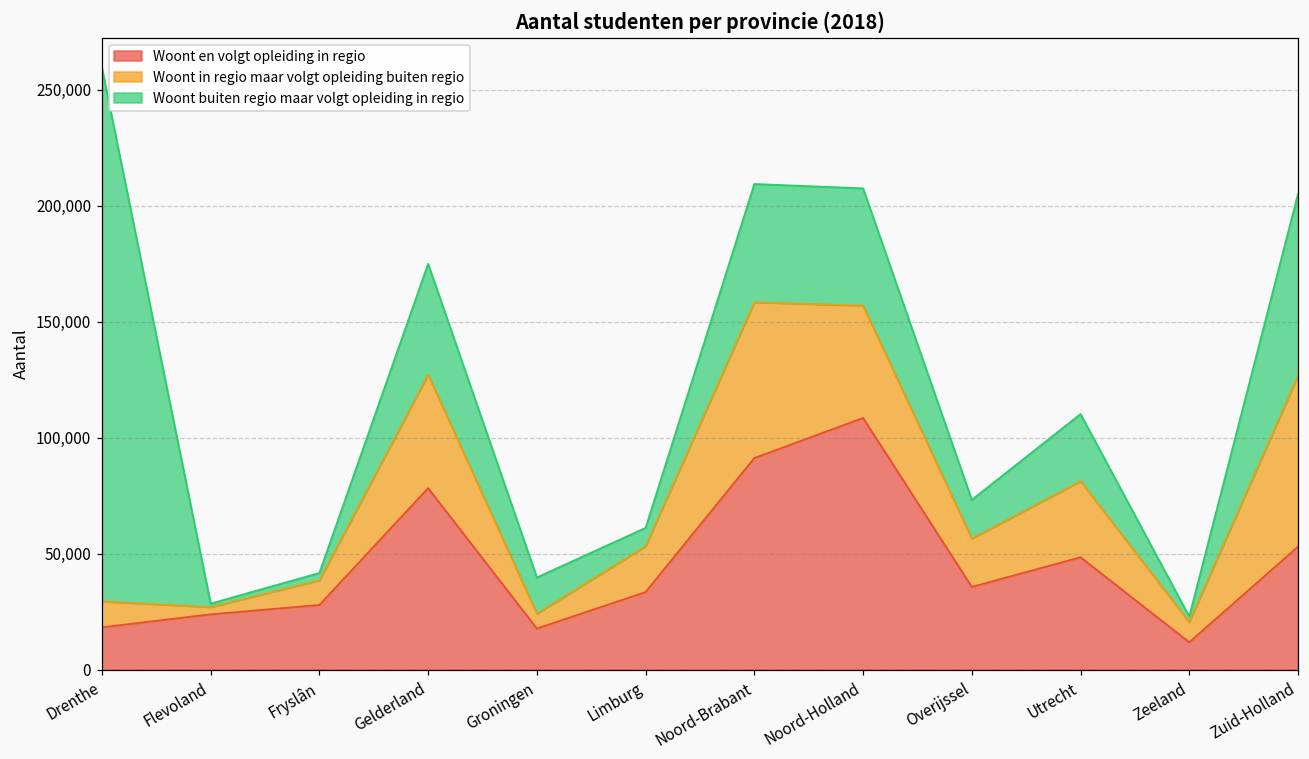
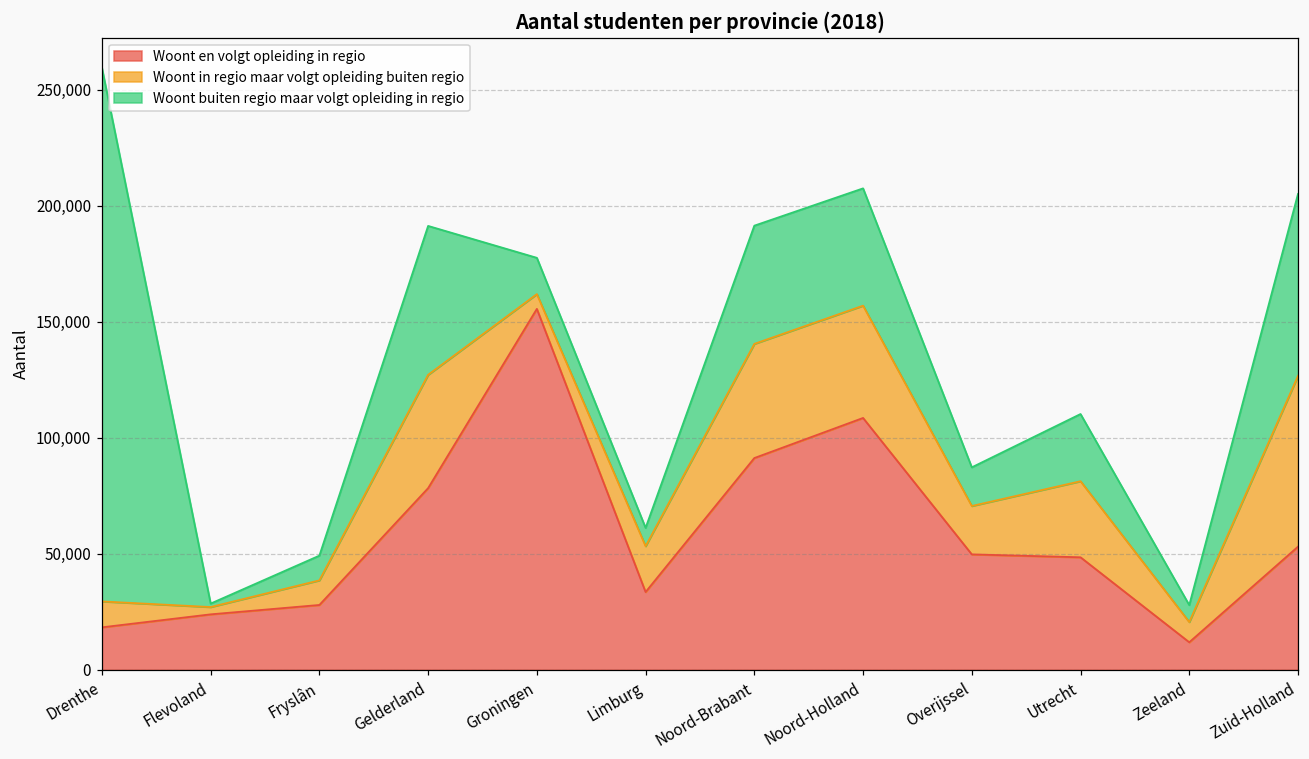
Woont buiten regio maar volgt opleiding in regio, Fryslân: 3,000 -> 11,000
Woont buiten regio maar volgt opleiding in regio, Gelderland: 48,000 -> 64,000
Woont en volgt opleiding in regio, Groningen: 18,000 -> 155,000
Woont in regio maar volgt opleiding buiten regio, Noord-Brabant: 67,000 -> 49,000
Woont en volgt opleiding in regio, Overijssel: 36,000 -> 50,000
Woont buiten regio maar volgt opleiding in regio, Zeeland: 2,000 -> 7,000
